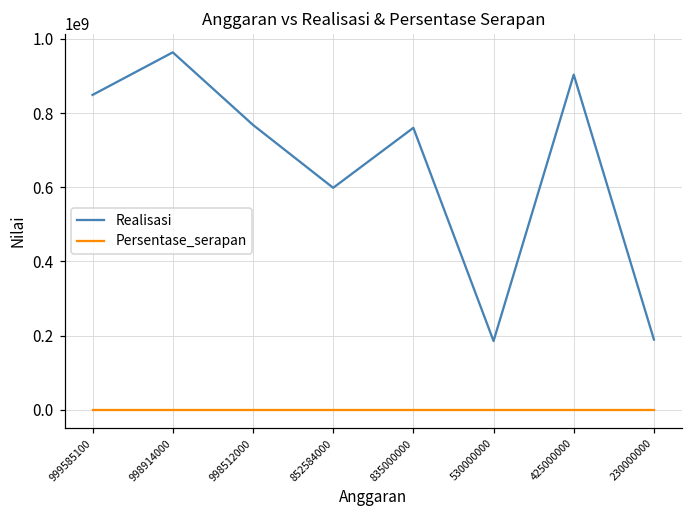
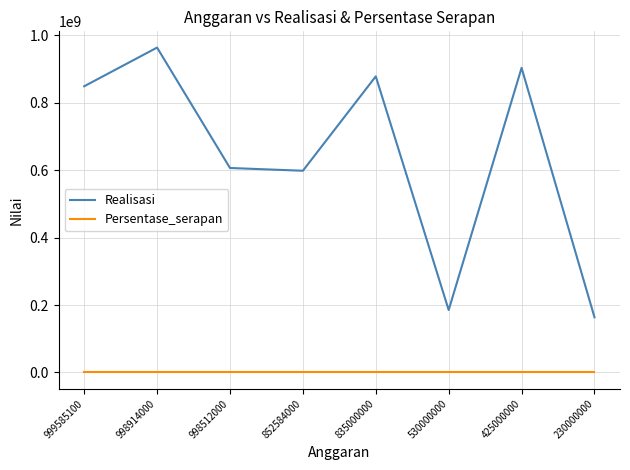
Realisasi, 998512000: 770000000 -> 610000000
Realisasi, 835000000: 760000000 -> 880000000
Realisasi, 230000000: 190000000 -> 160000000
